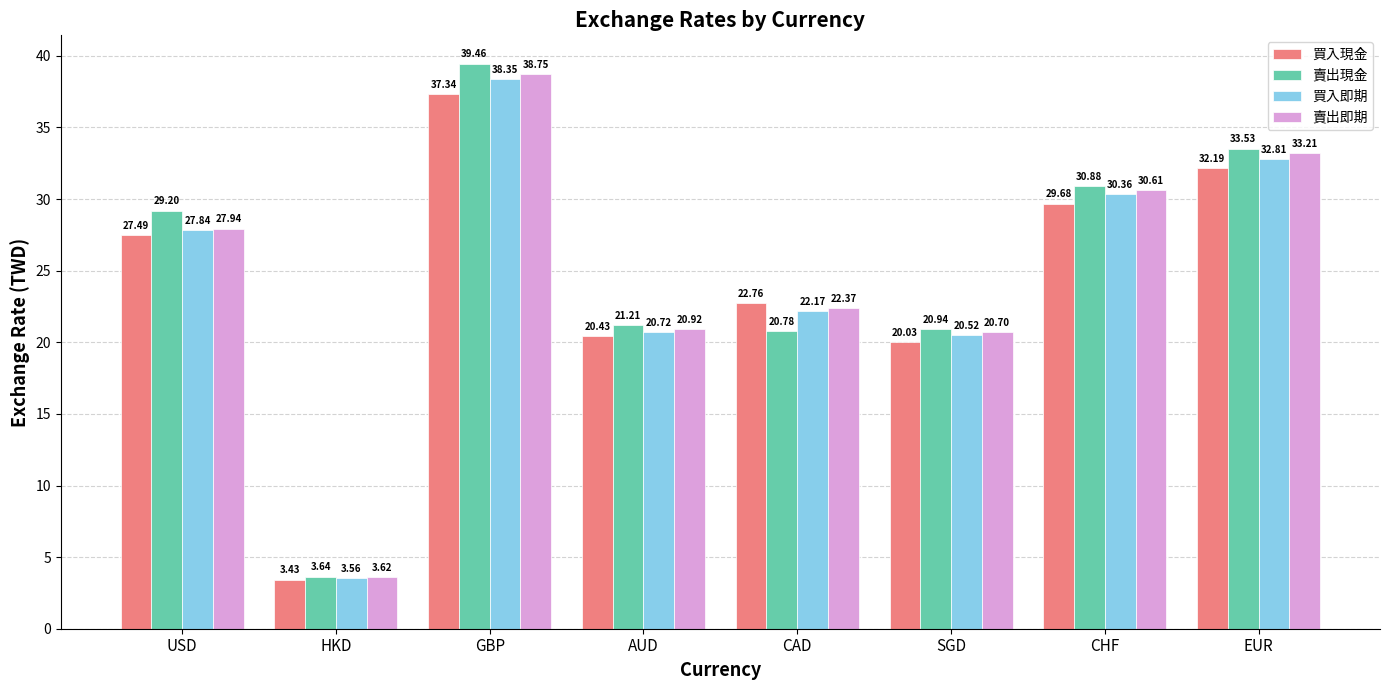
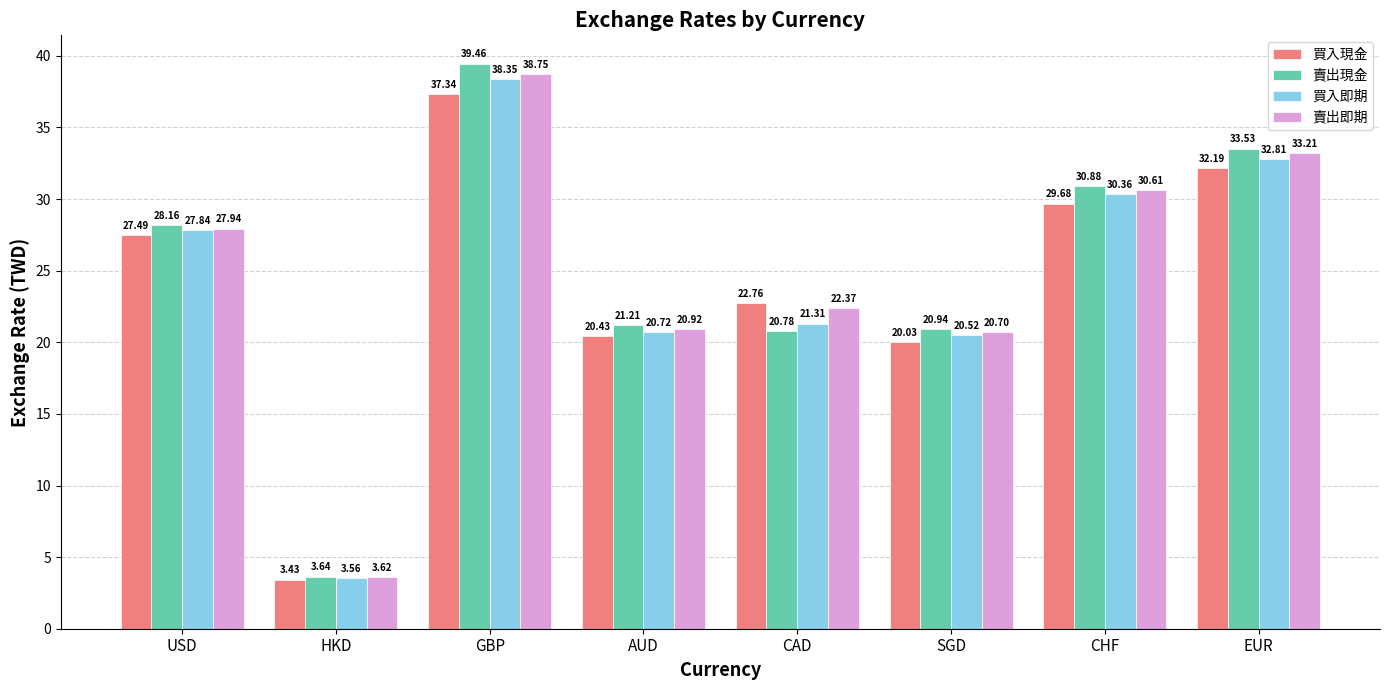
賣出現金, USD: 29.20 -> 28.16
買入即期, CAD: 22.17 -> 21.31
